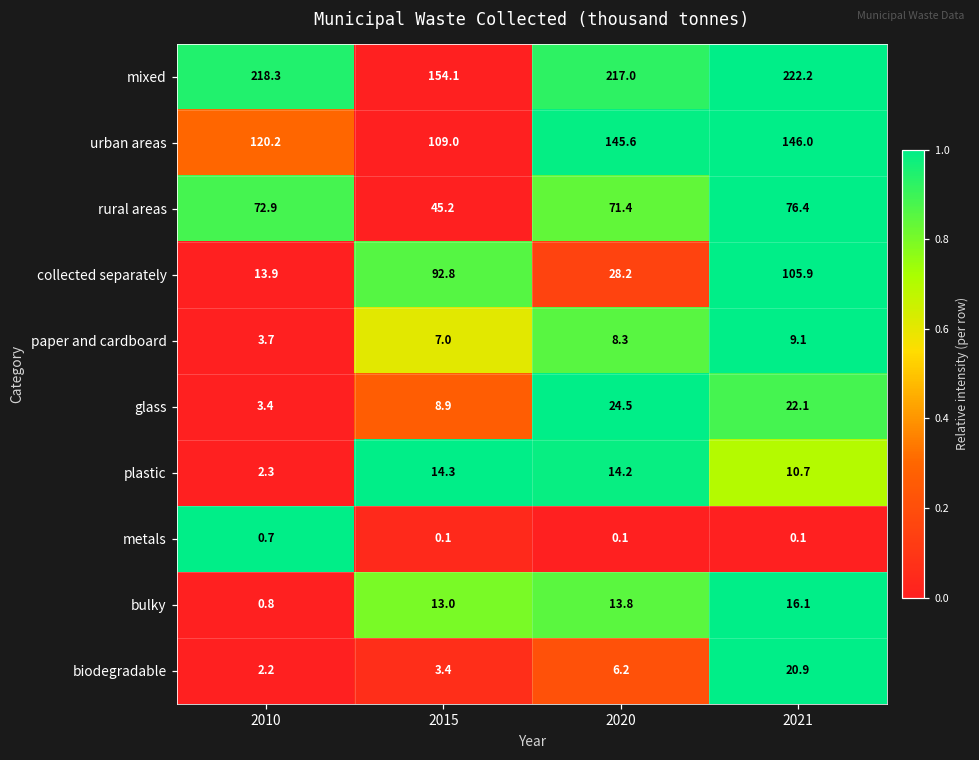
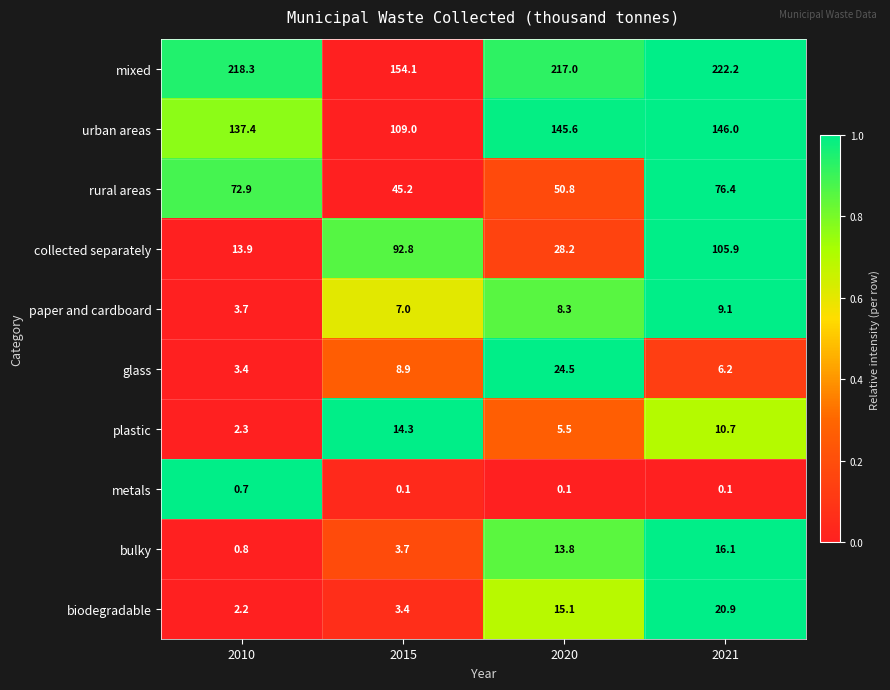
urban areas, 2010: 120.2 -> 137.4
rural areas, 2020: 71.4 -> 50.8
glass, 2021: 22.1 -> 6.2
plastic, 2020: 14.2 -> 5.5
bulky, 2015: 13.0 -> 3.7
biodegradable, 2020: 6.2 -> 15.1
